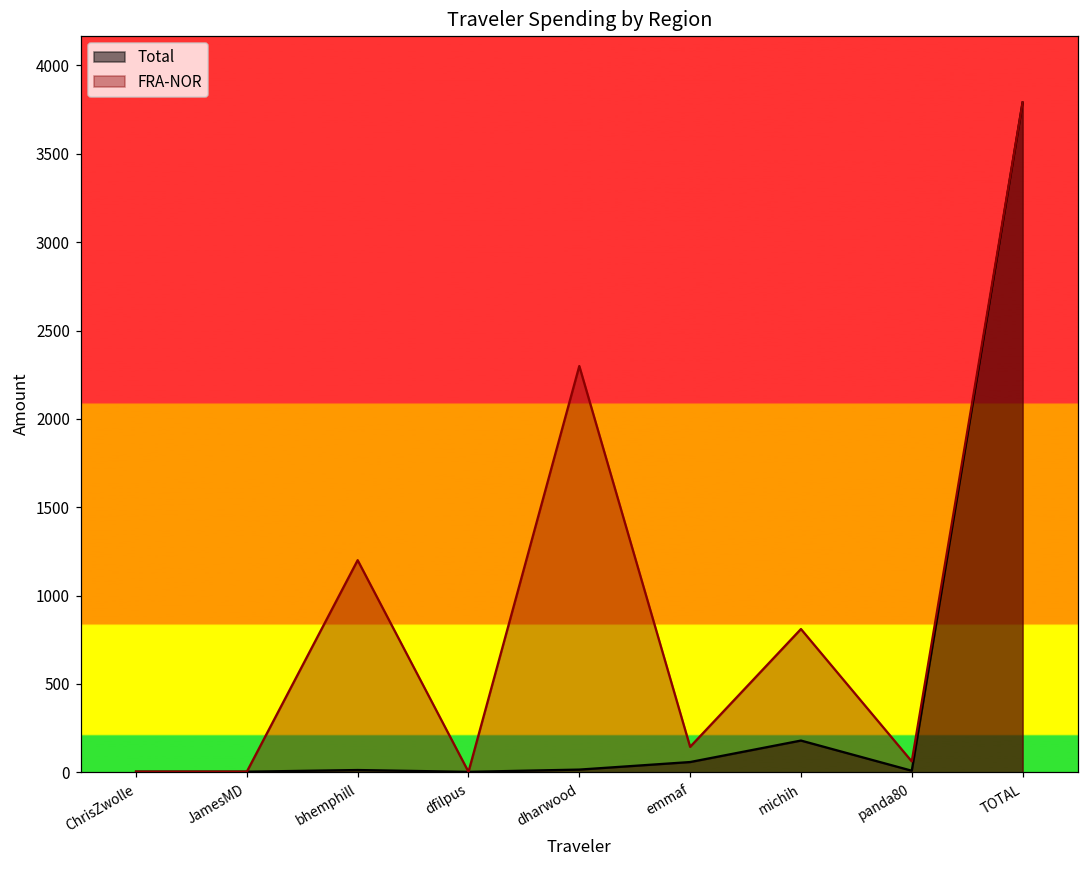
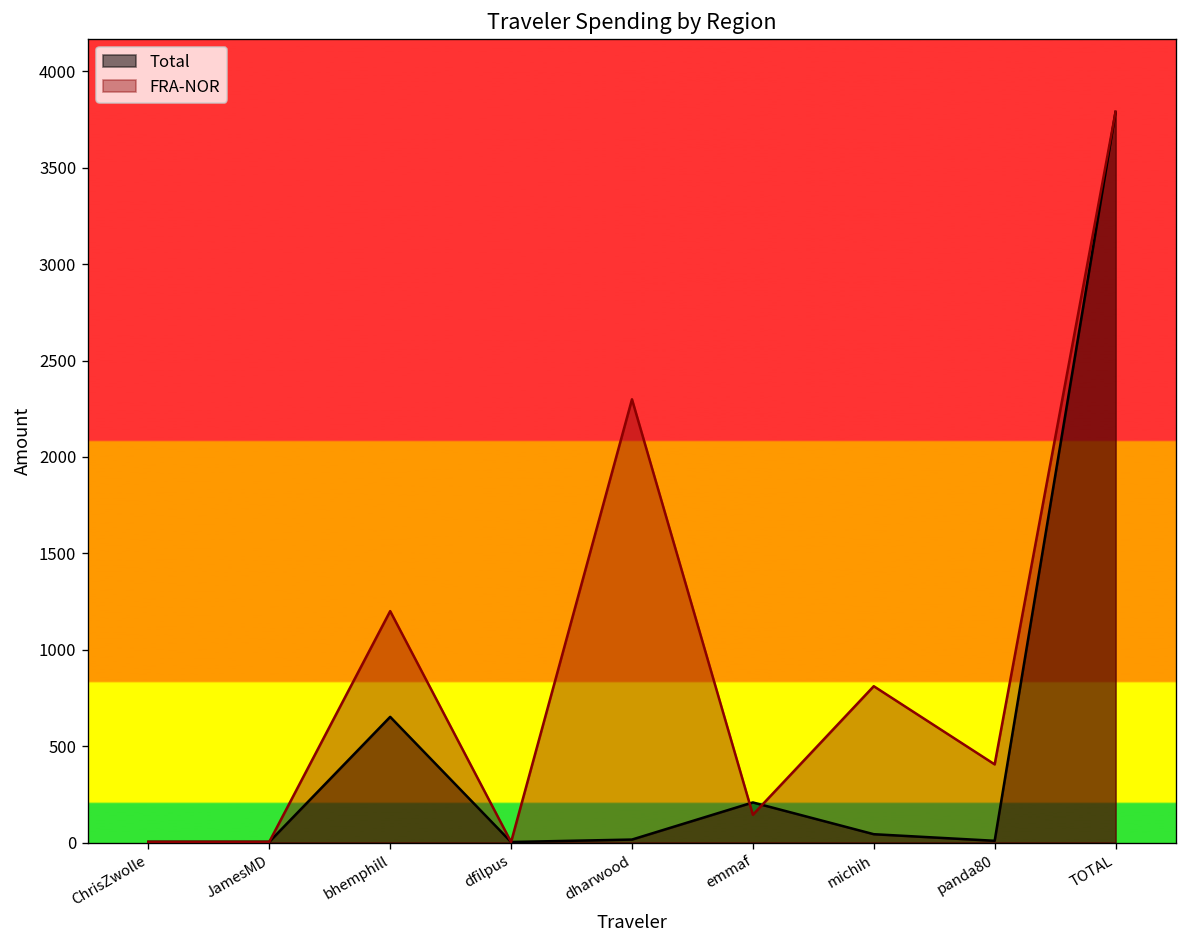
Total, bhemphill: 10 -> 650
Total, emmaf: 60 -> 210
Total, michih: 180 -> 40
FRA-NOR, panda80: 60 -> 410
